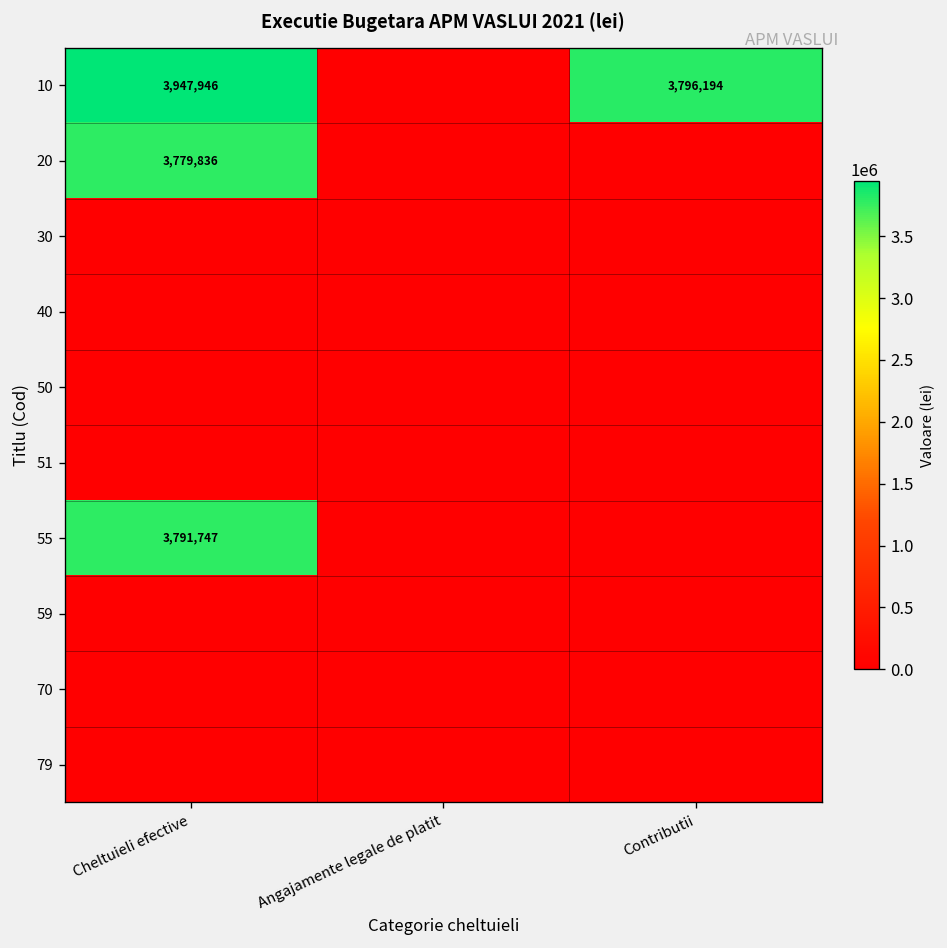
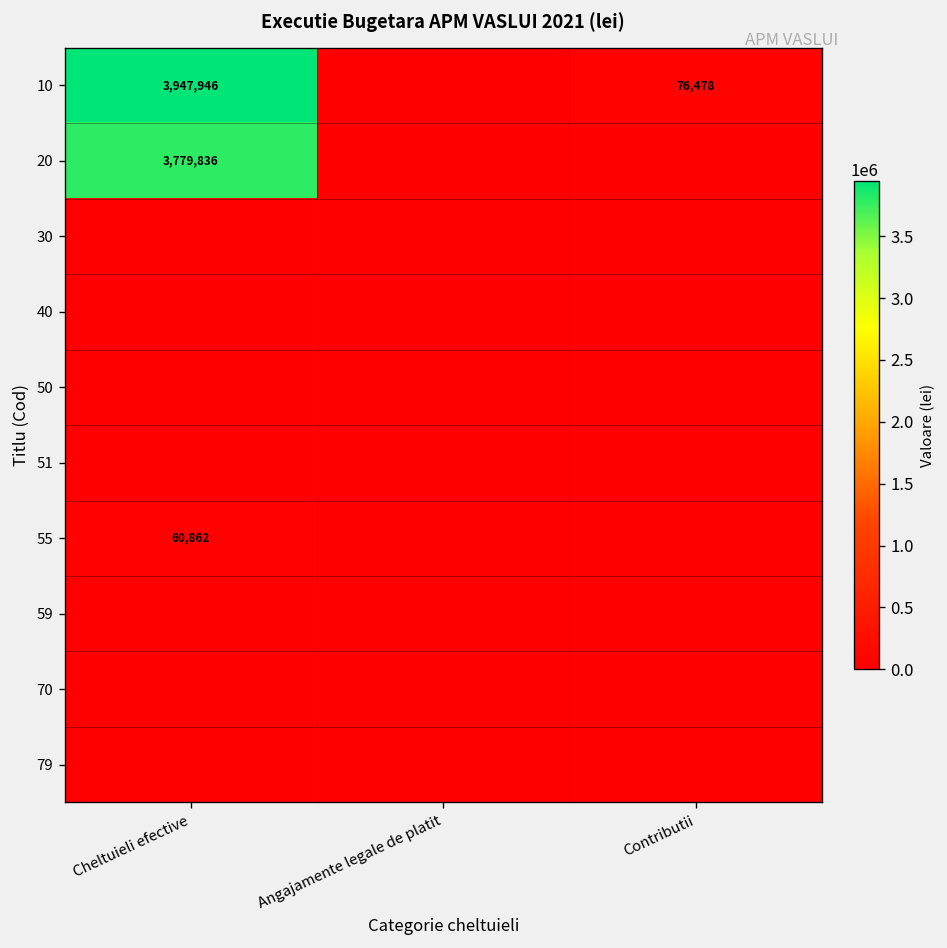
10, Contributii: 3,796,194 -> 76,478
55, Cheltuieli efective: 3,791,747 -> 60,862
